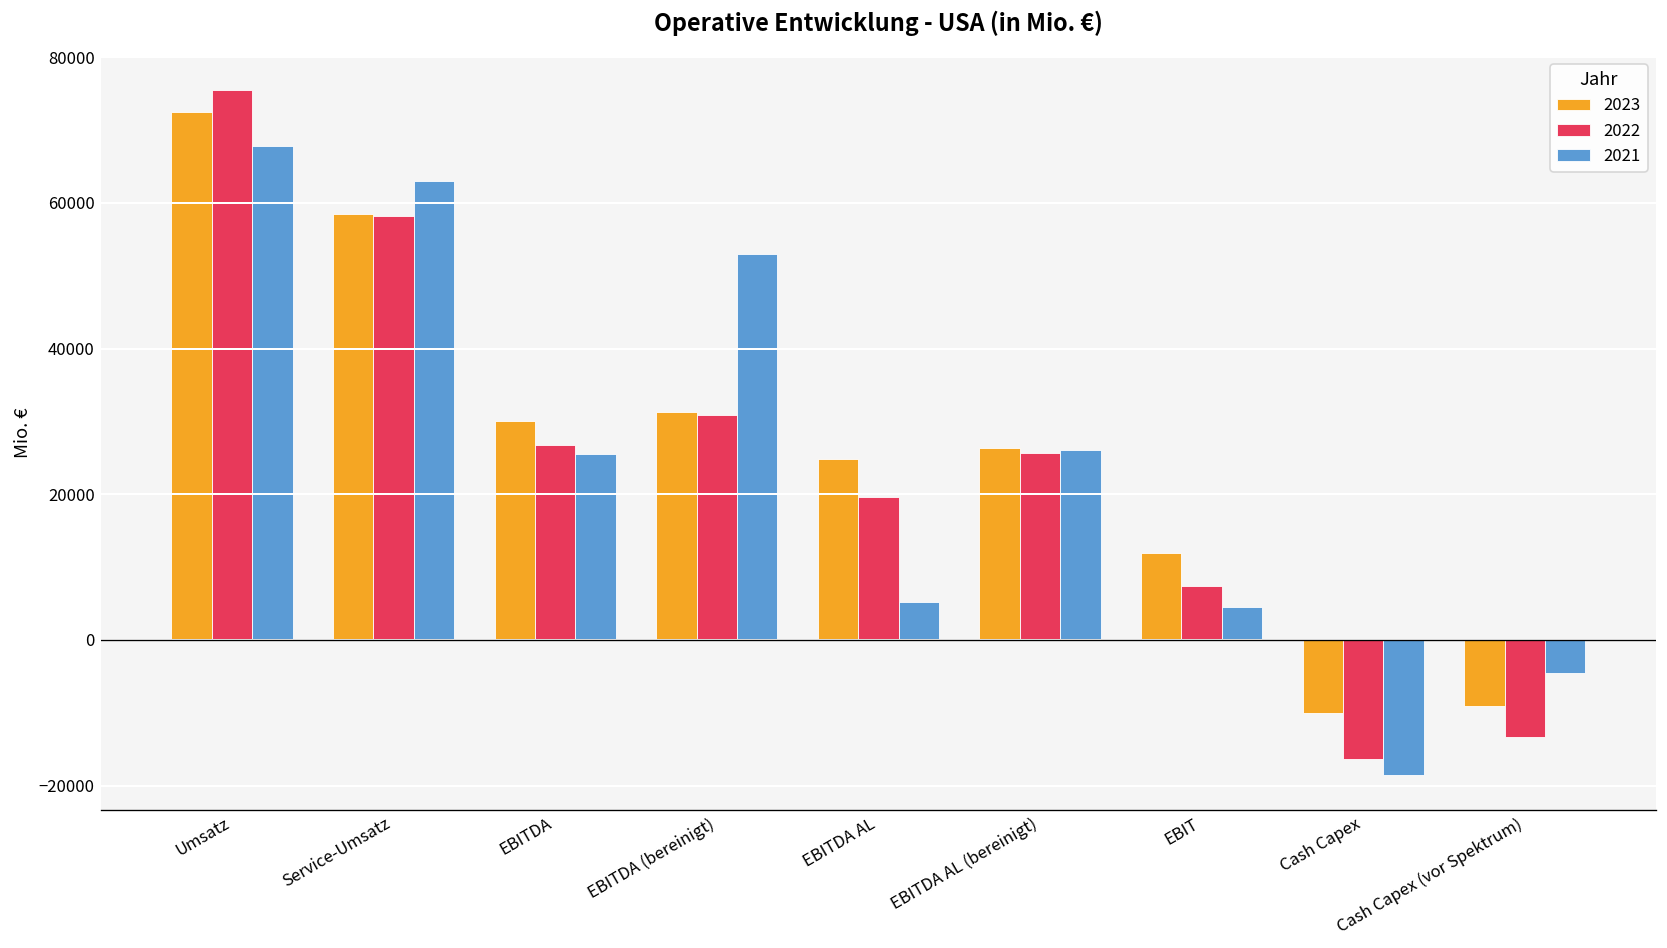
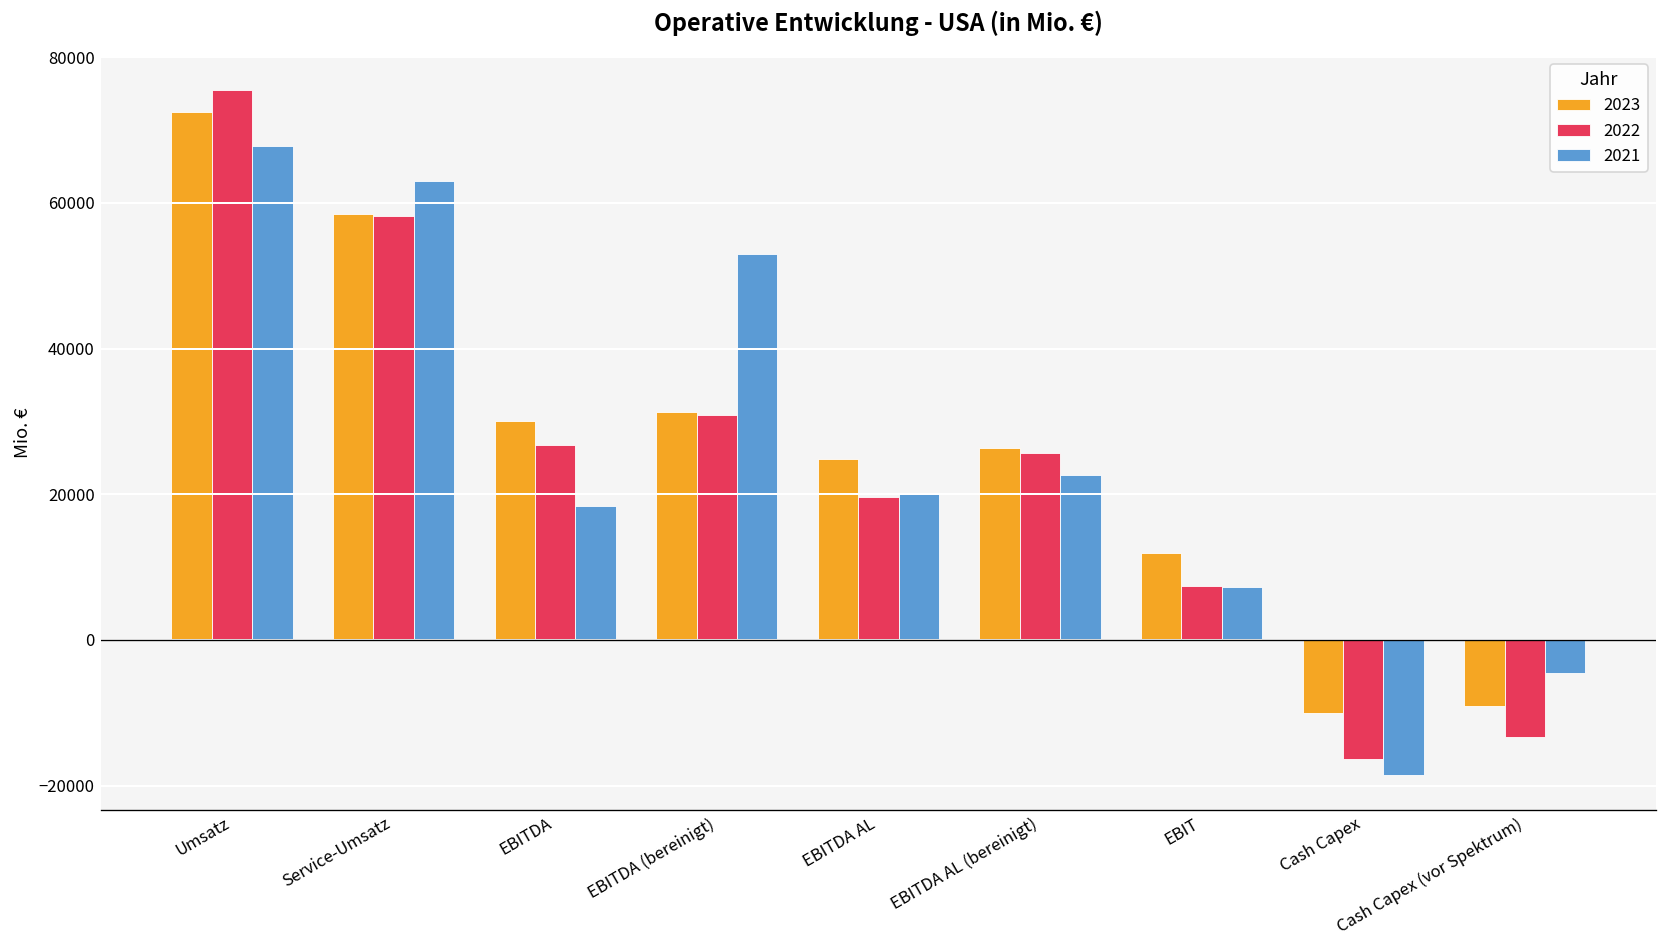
2021, EBITDA: 26000 -> 18000
2021, EBITDA AL: 5000 -> 20000
2021, EBITDA AL (bereinigt): 26000 -> 23000
2021, EBIT: 5000 -> 7000
